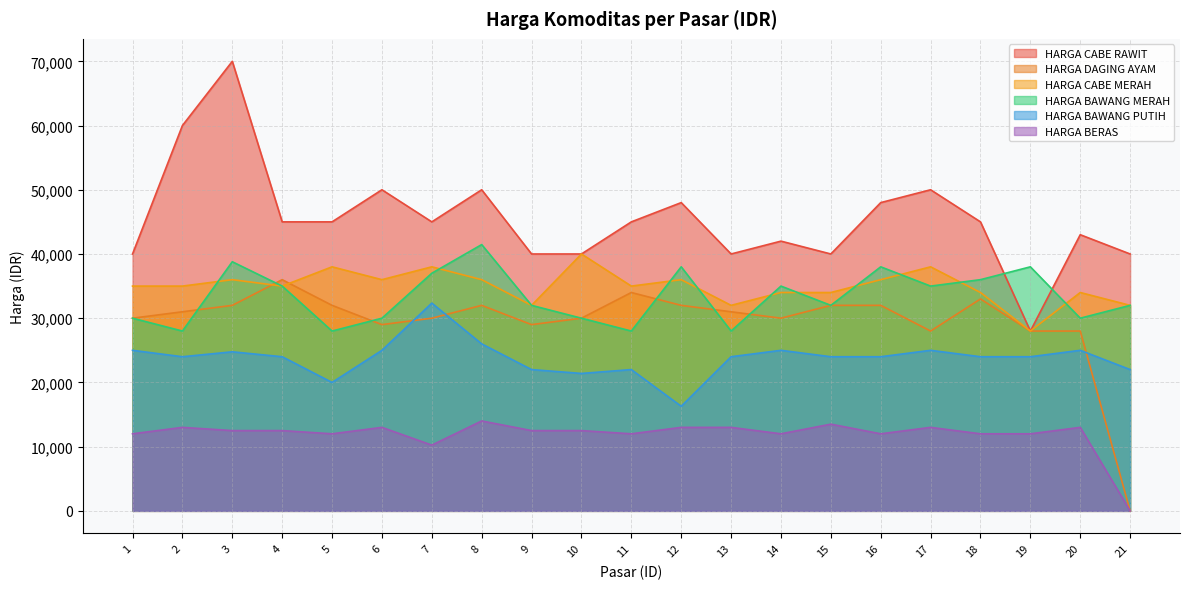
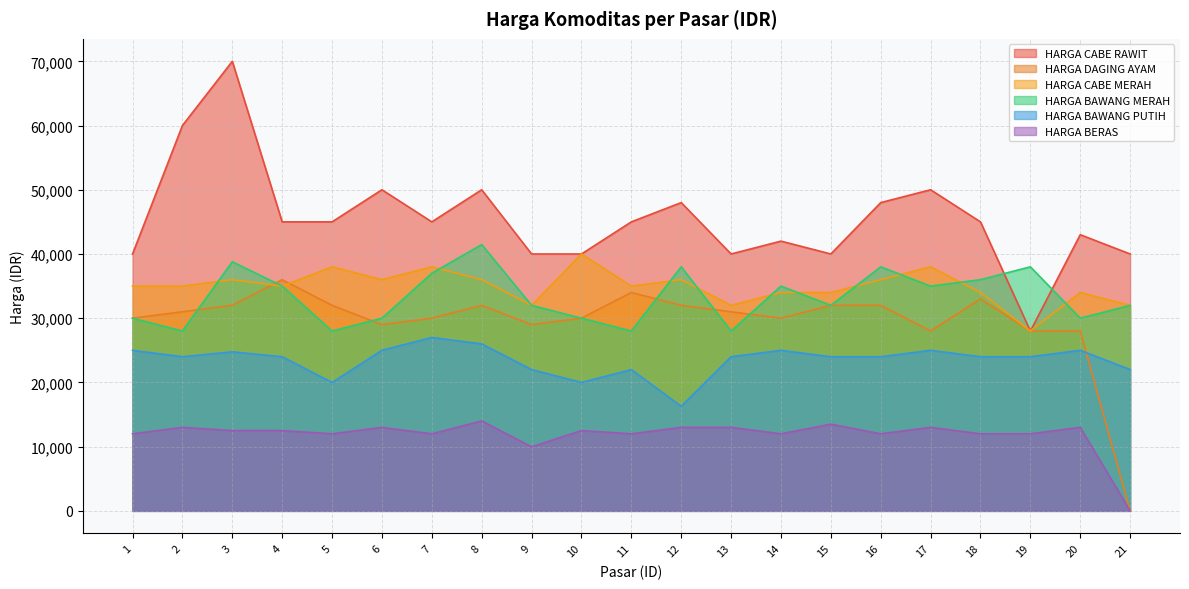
HARGA BAWANG PUTIH, 7: 32,000 -> 27,000
HARGA BERAS, 7: 10,000 -> 12,000
HARGA BERAS, 9: 13,000 -> 10,000
HARGA BAWANG PUTIH, 10: 21,000 -> 20,000
